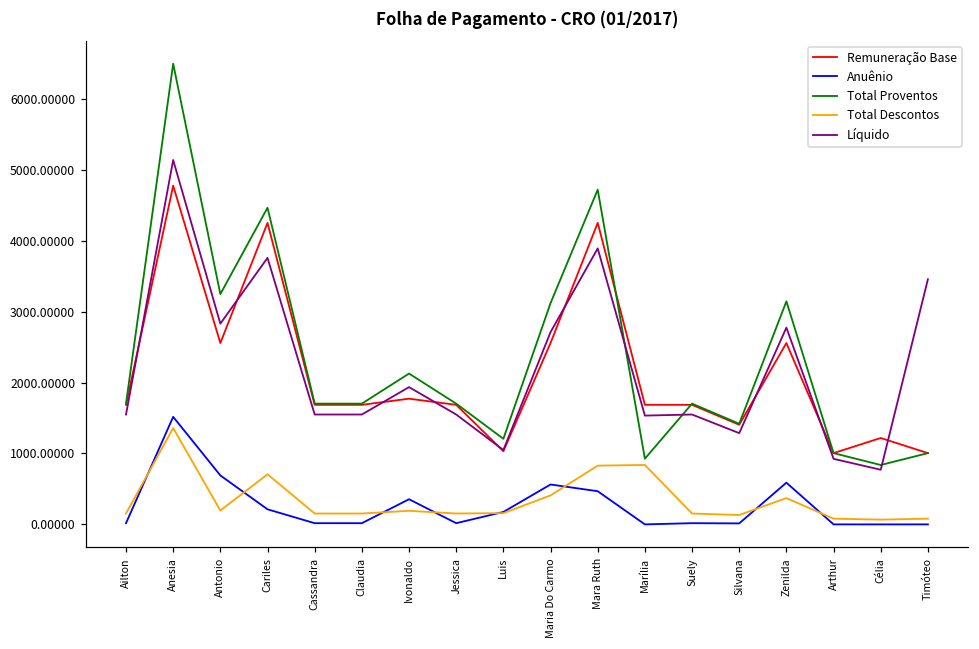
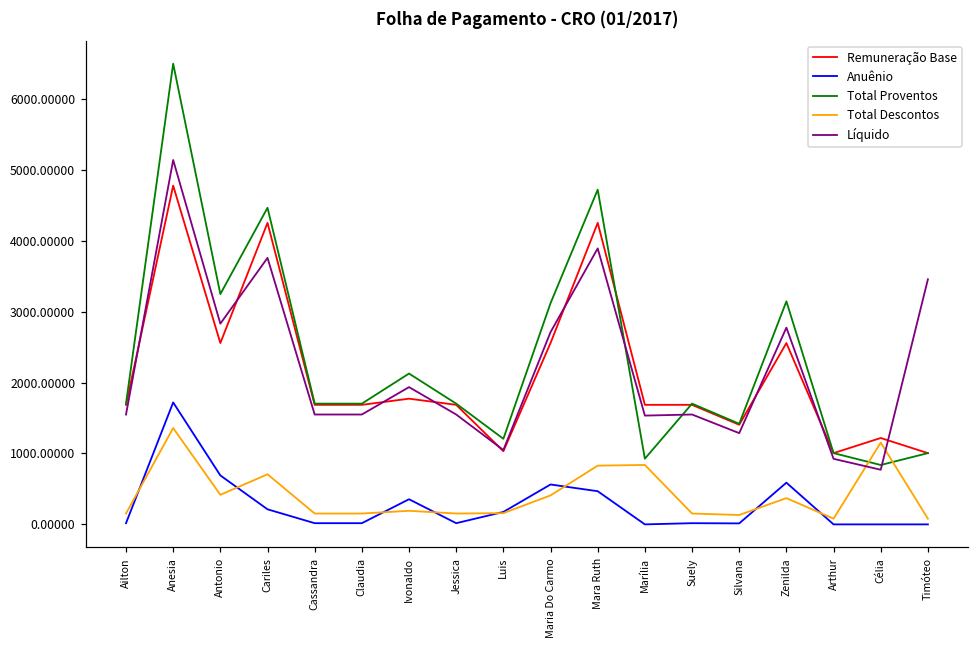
Anuênio, Anesia: 1500 -> 1700
Total Descontos, Antonio: 200 -> 400
Total Descontos, Célia: 100 -> 1200
